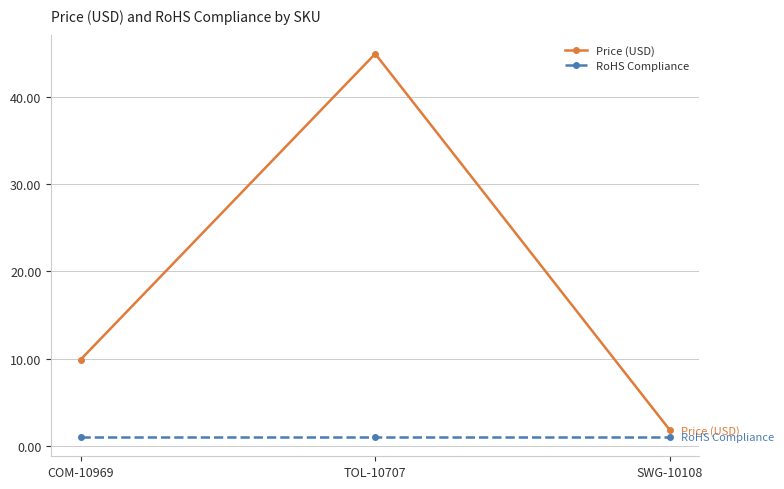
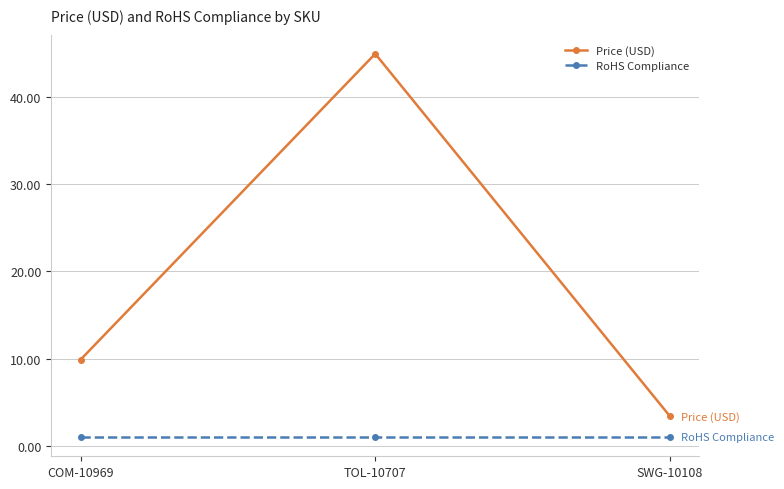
Price (USD), SWG-10108: 2 -> 3
